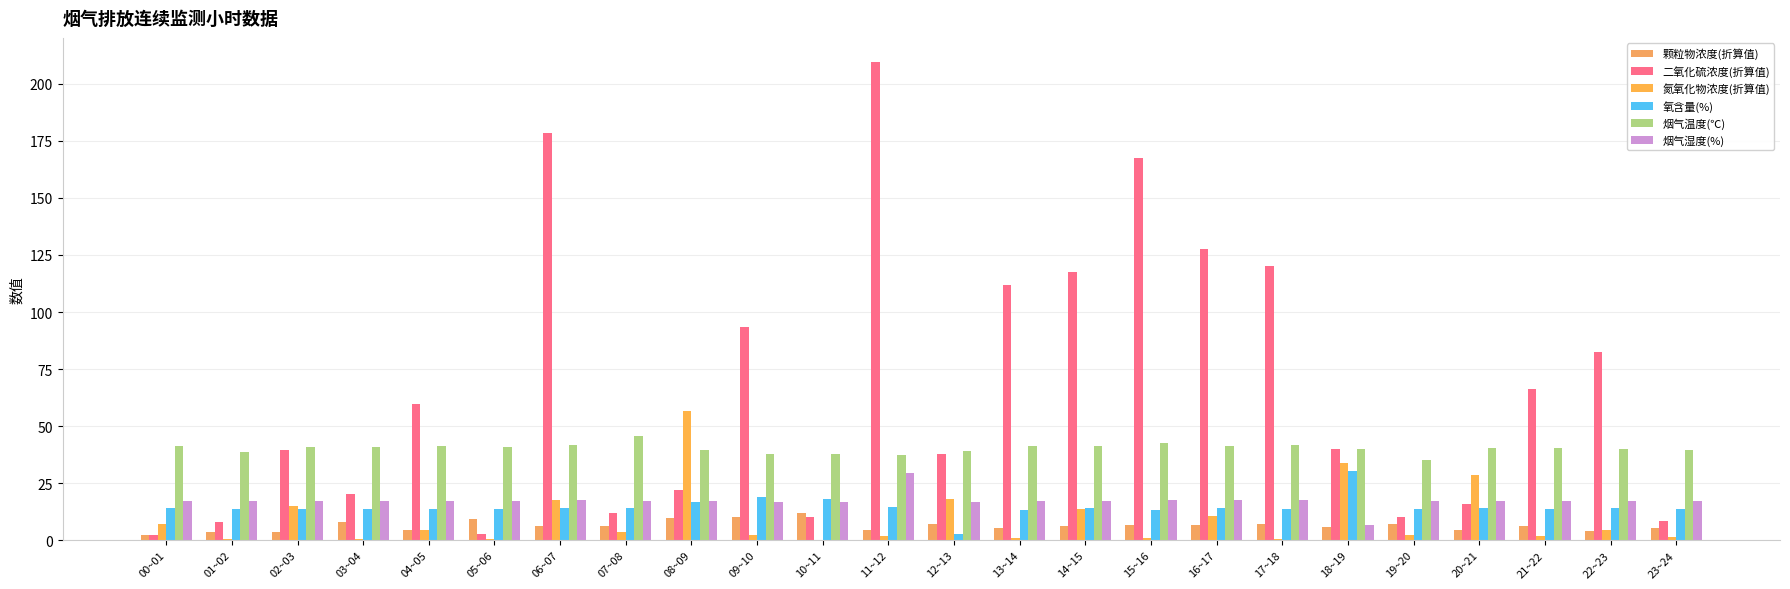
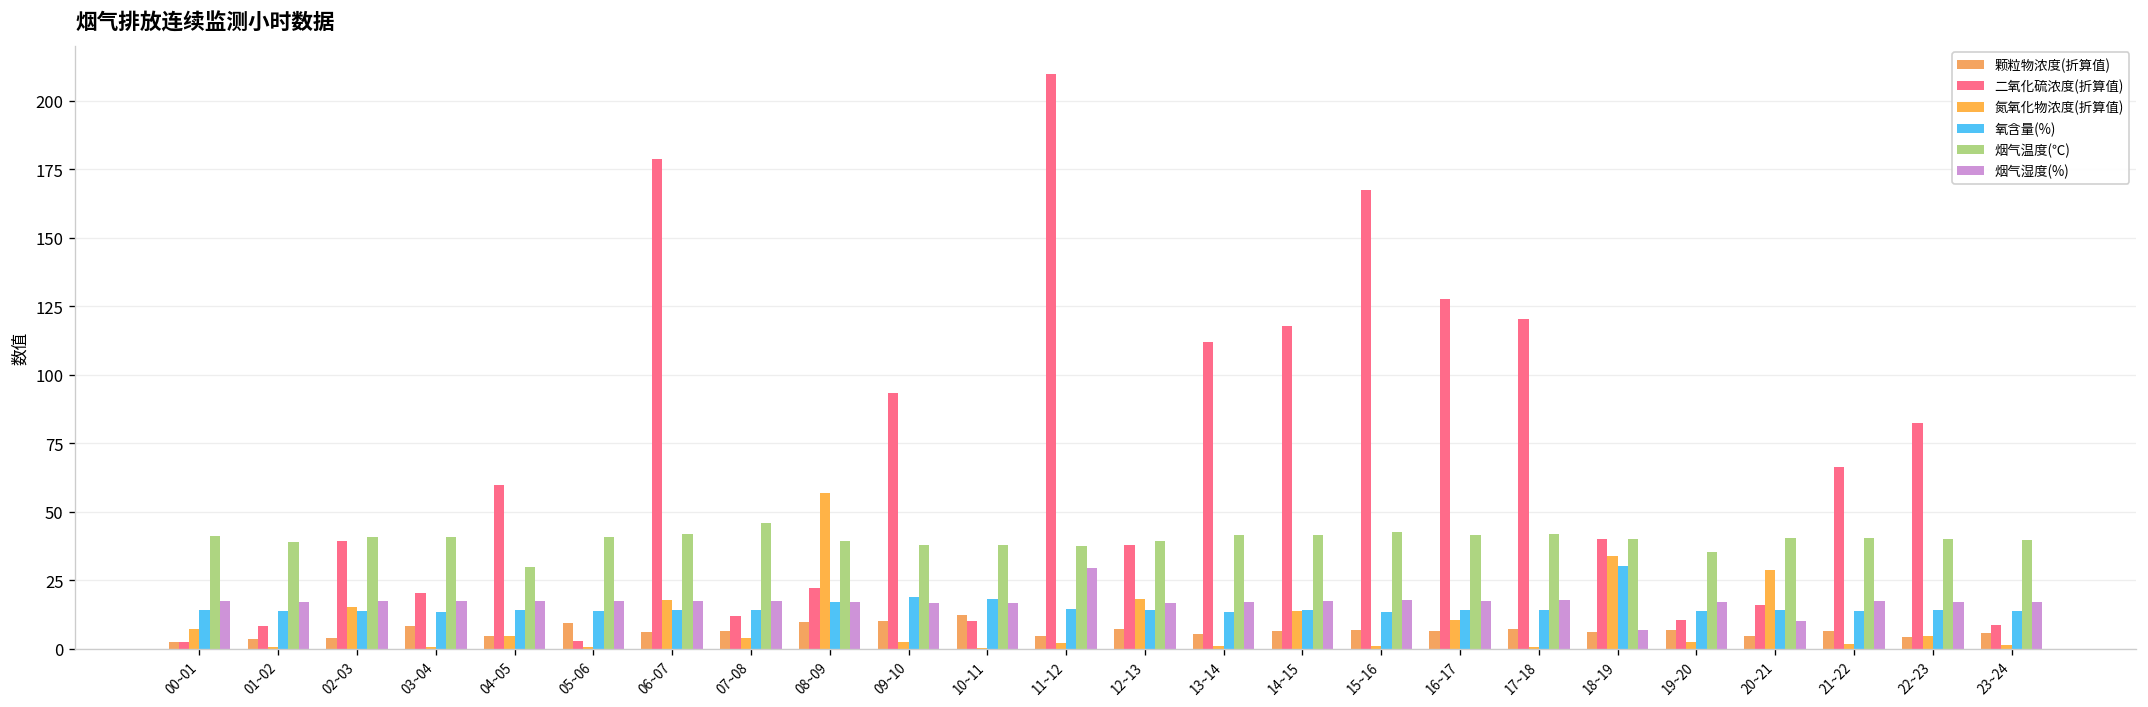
烟气温度(℃), 04~05: 41 -> 30
氧含量(%), 12~13: 3 -> 14
烟气湿度(%), 20~21: 17 -> 10
